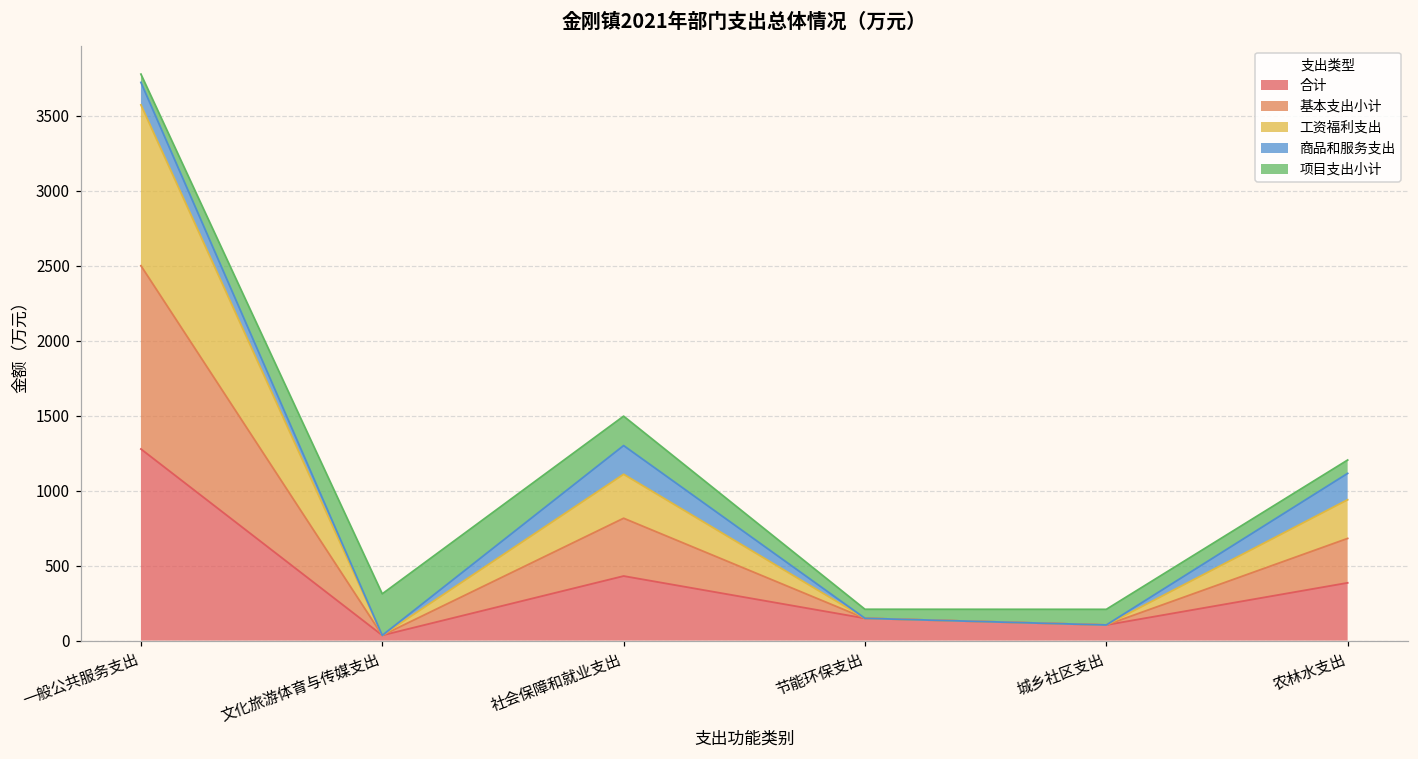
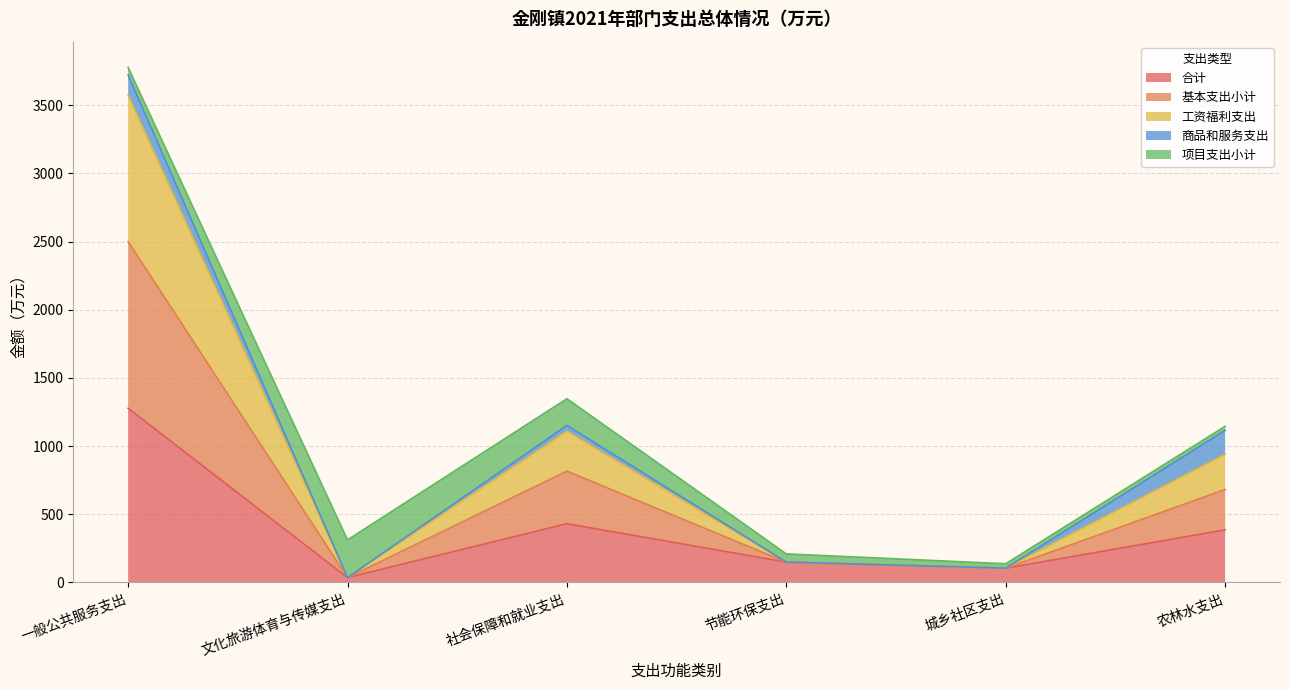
商品和服务支出, 社会保障和就业支出: 190 -> 40
项目支出小计, 城乡社区支出: 100 -> 30
项目支出小计, 农林水支出: 90 -> 30
